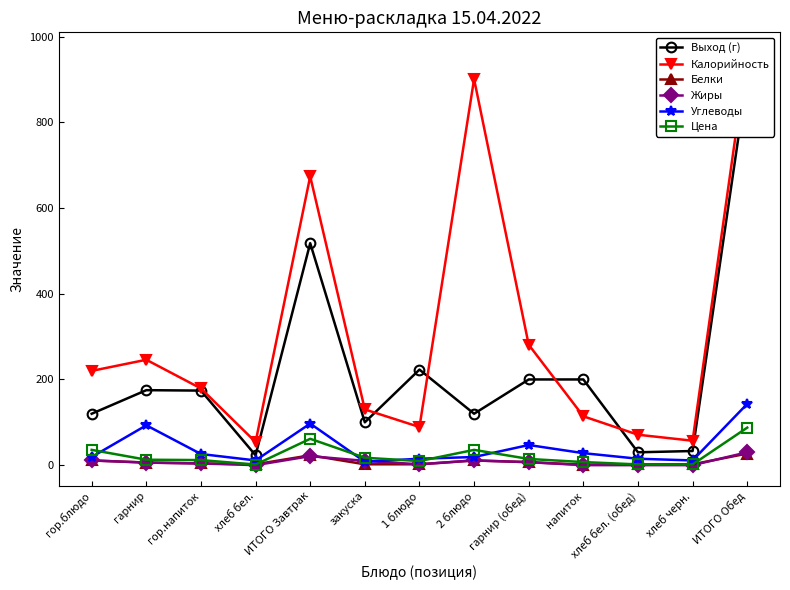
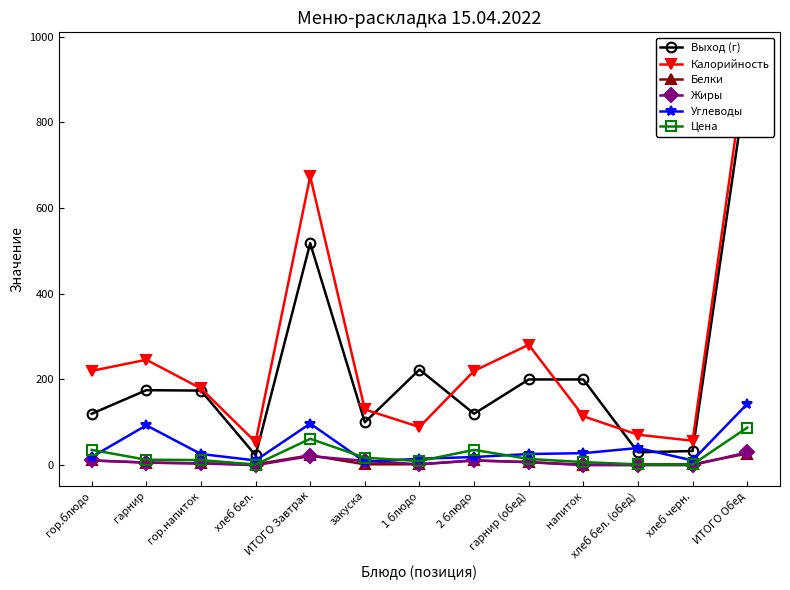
Калорийность, 2 блюдо: 900 -> 220
Углеводы, гарнир (обед): 50 -> 30
Углеводы, хлеб бел. (обед): 20 -> 40
